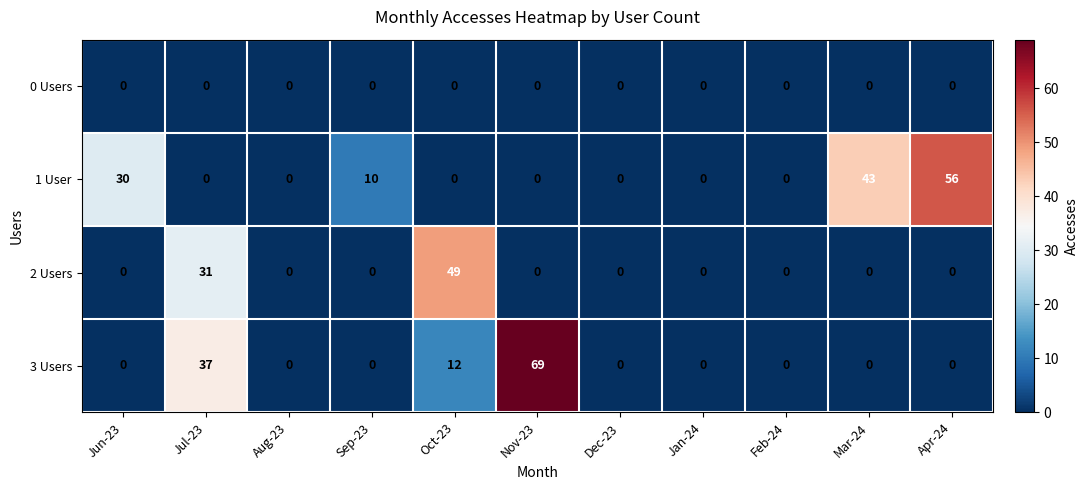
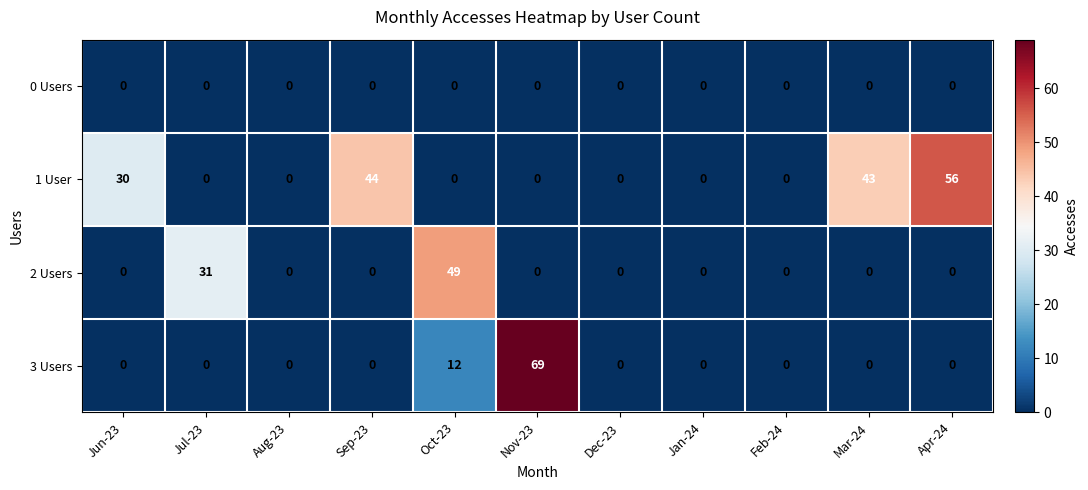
1 User, Sep-23: 10 -> 44
3 Users, Jul-23: 37 -> 0
